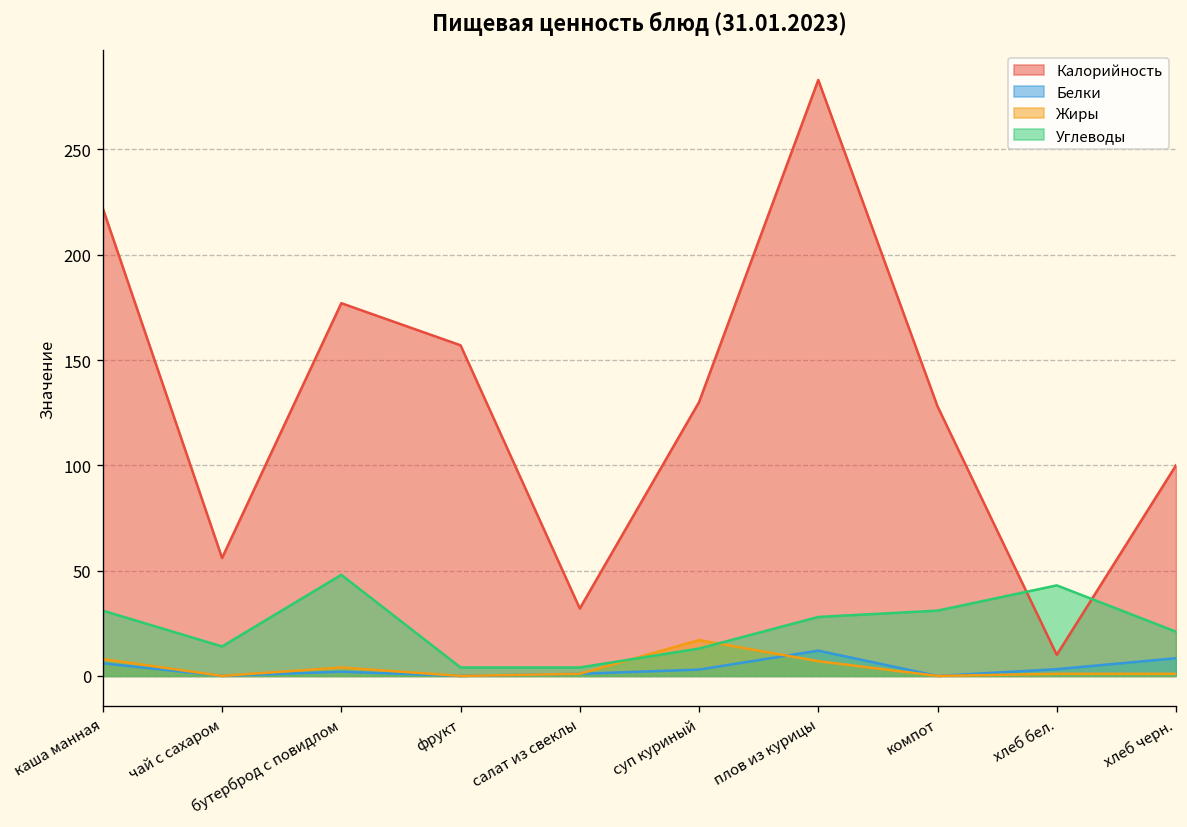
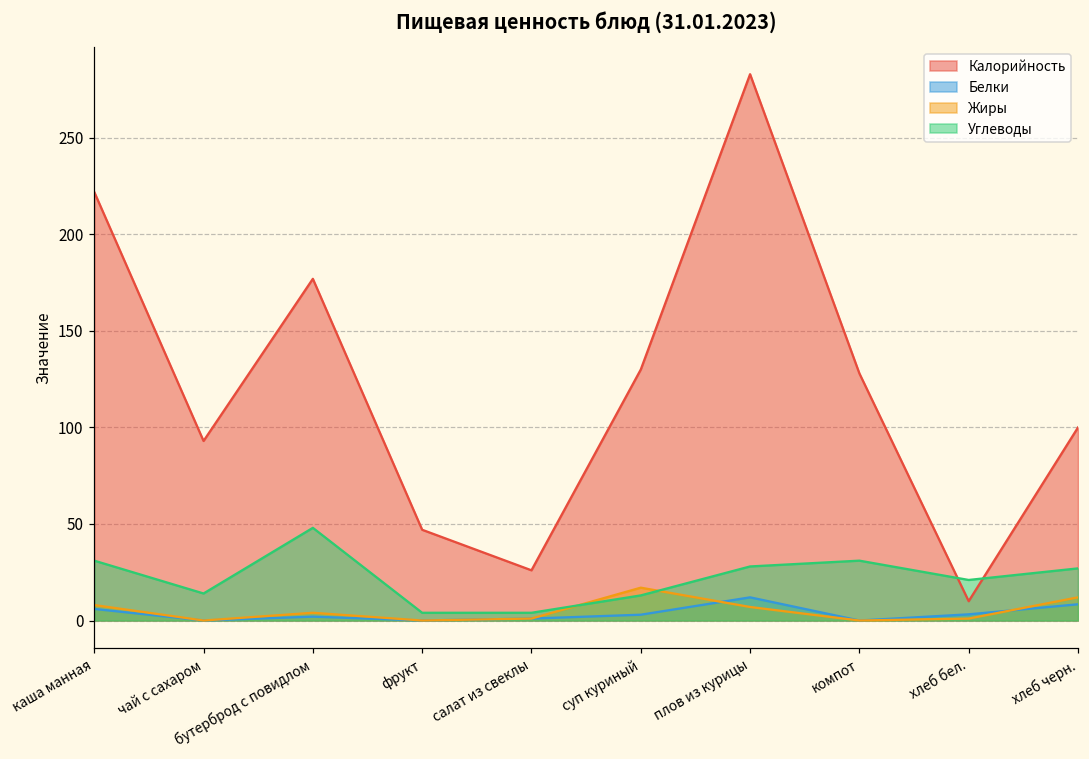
Калорийность, чай с сахаром: 56 -> 93
Калорийность, фрукт: 157 -> 47
Калорийность, салат из свеклы: 32 -> 26
Углеводы, хлеб бел.: 43 -> 21
Жиры, хлеб черн.: 1 -> 12
Углеводы, хлеб черн.: 21 -> 27
